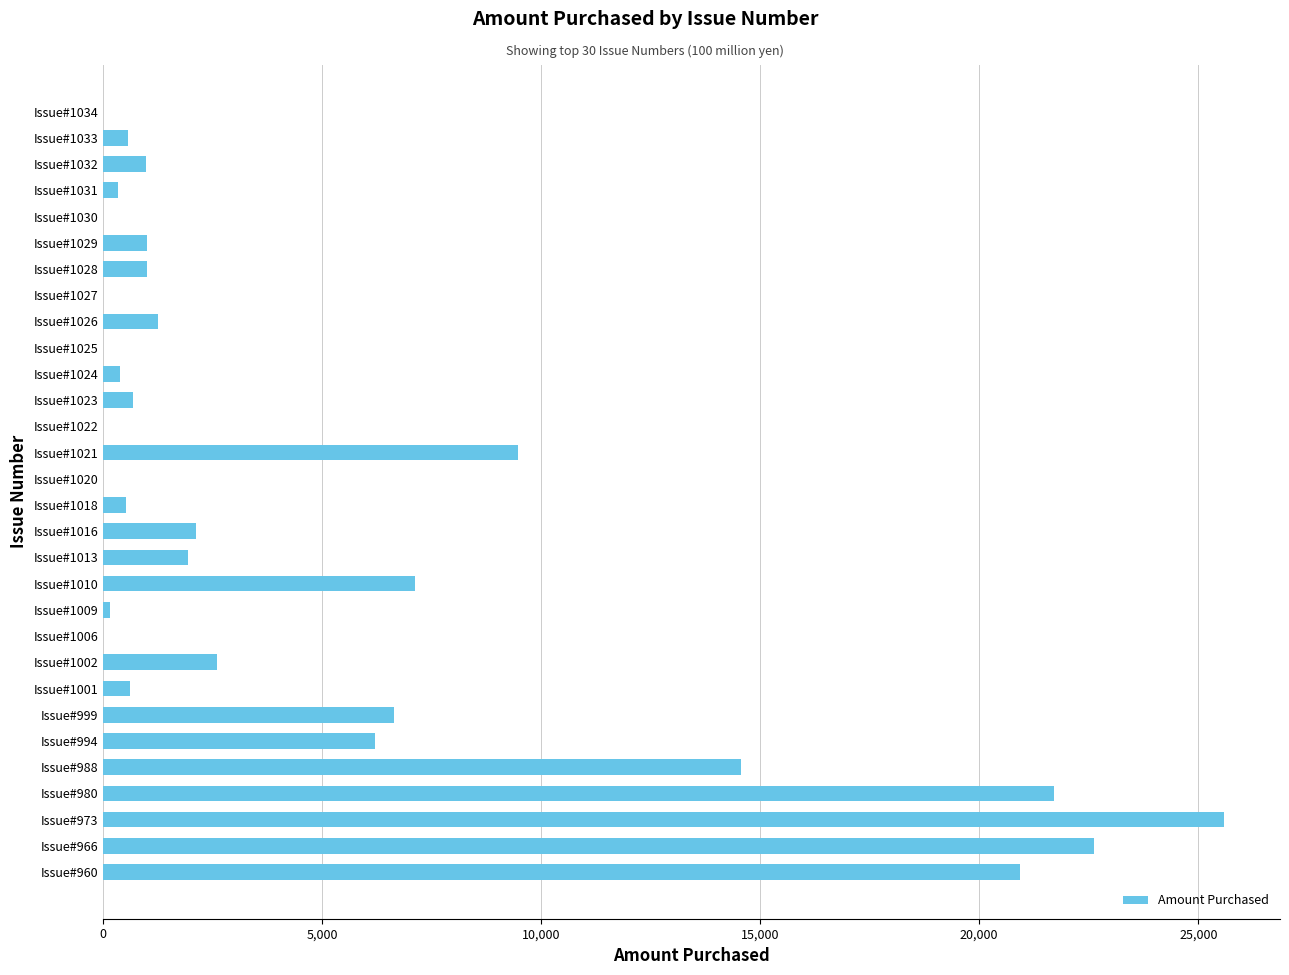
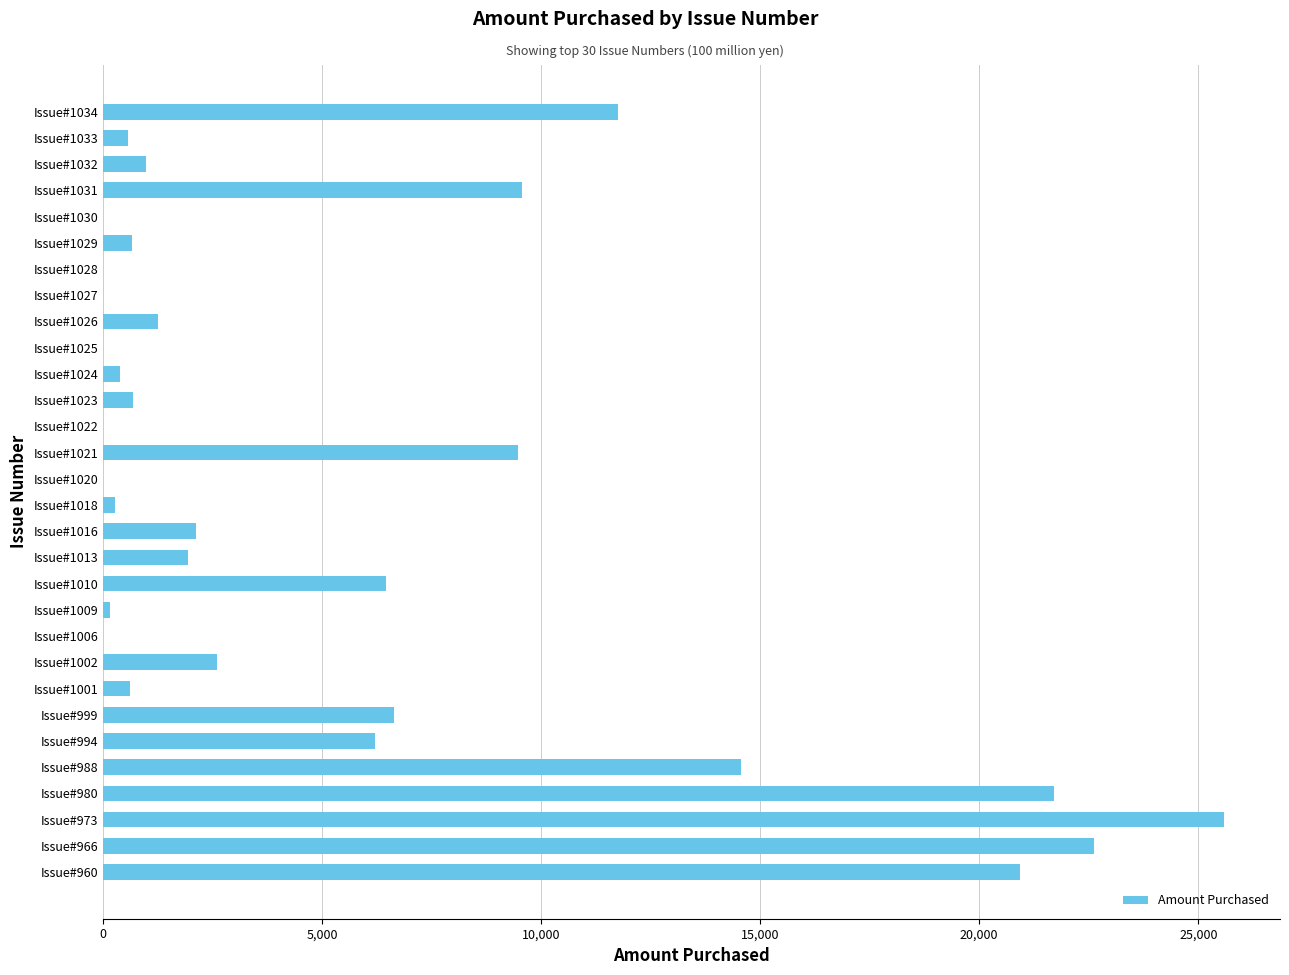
Issue#1034: 0 -> 11,800
Issue#1031: 300 -> 9,600
Issue#1029: 1,000 -> 700
Issue#1028: 1,000 -> 0
Issue#1018: 500 -> 300
Issue#1010: 7,100 -> 6,500
